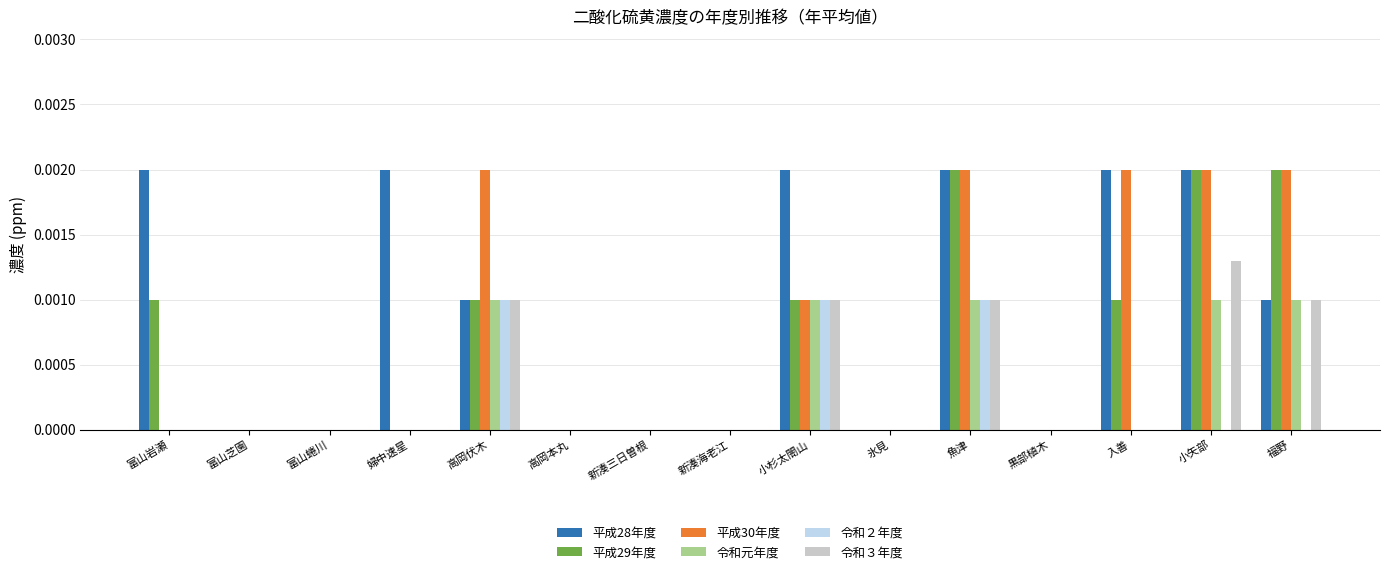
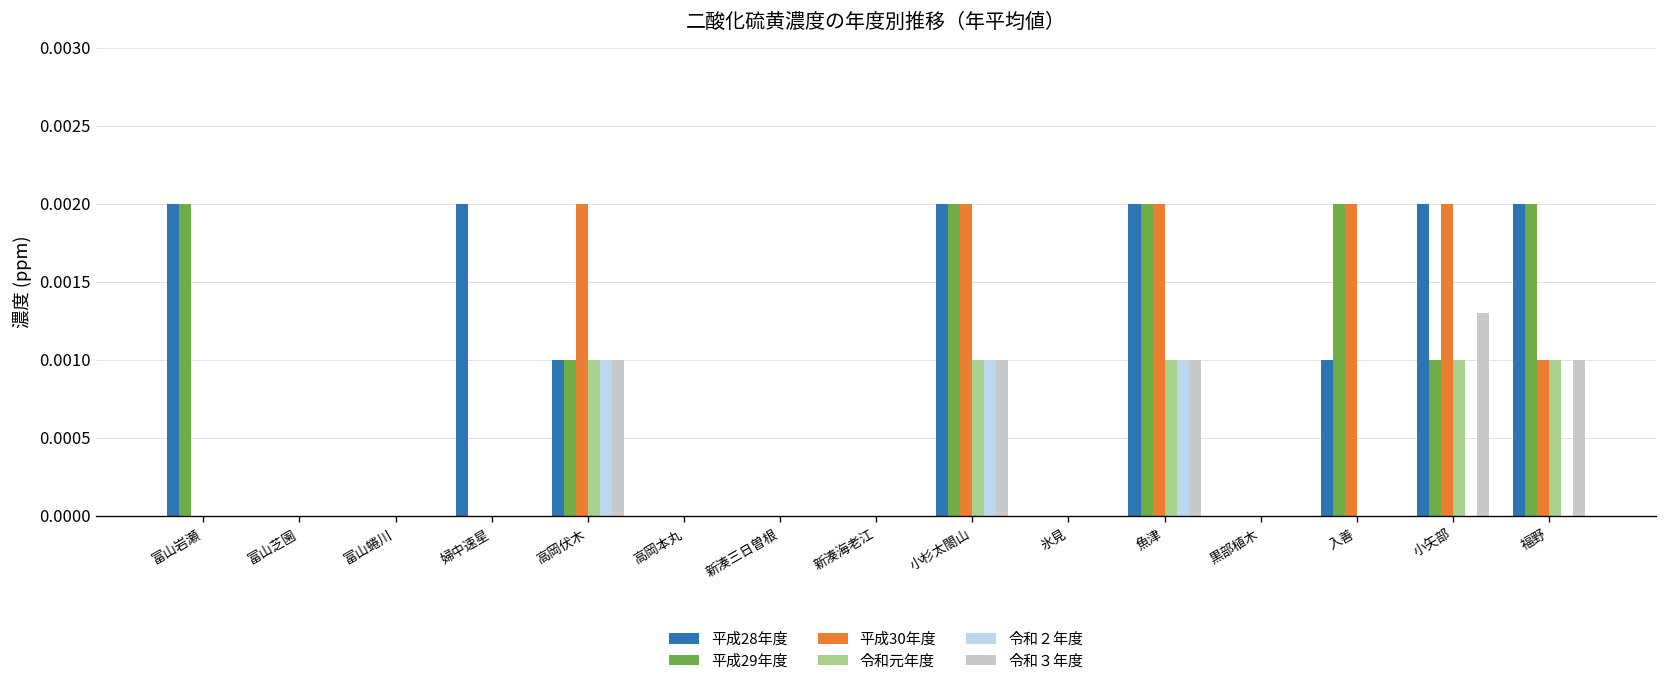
平成29年度, 富山岩瀬: 0.001 -> 0.002
平成29年度, 小杉太閤山: 0.001 -> 0.002
平成30年度, 小杉太閤山: 0.001 -> 0.002
平成28年度, 入善: 0.002 -> 0.001
平成29年度, 入善: 0.001 -> 0.002
平成29年度, 小矢部: 0.002 -> 0.001
平成28年度, 福野: 0.001 -> 0.002
平成30年度, 福野: 0.002 -> 0.001
